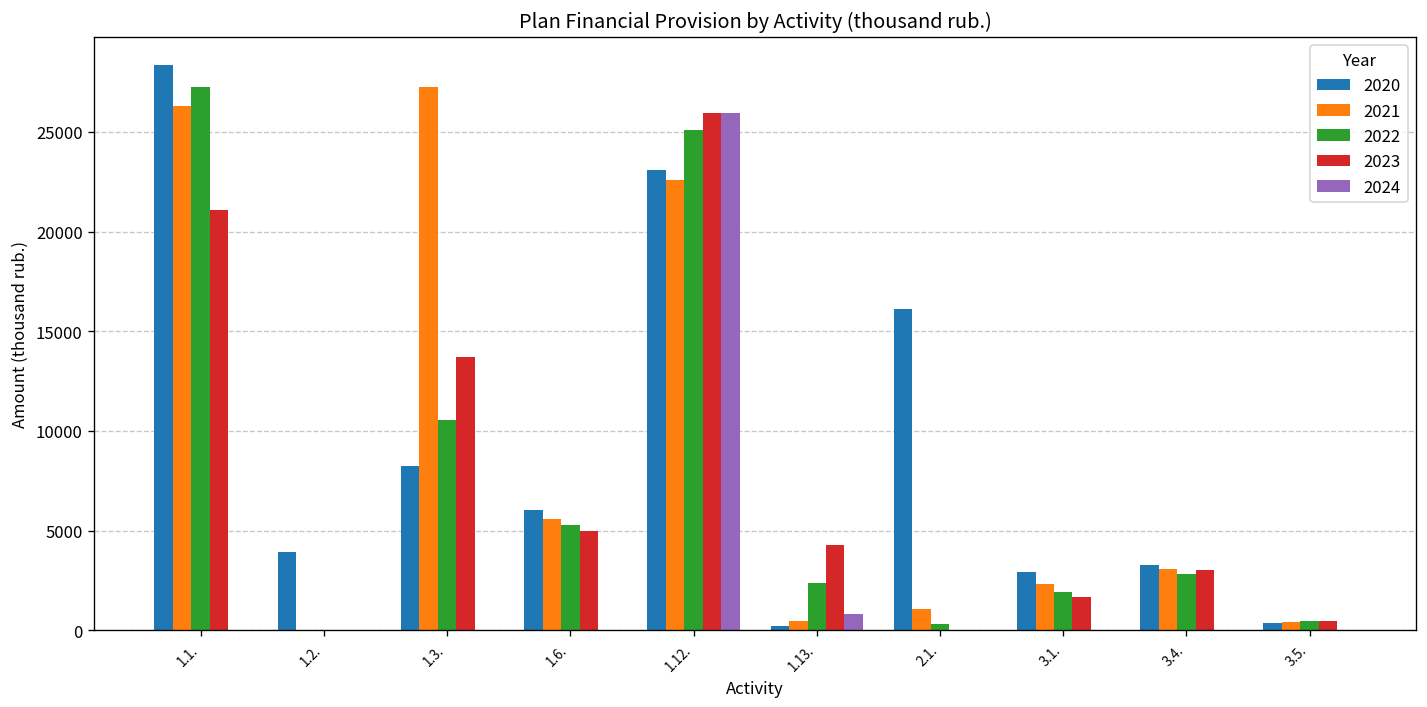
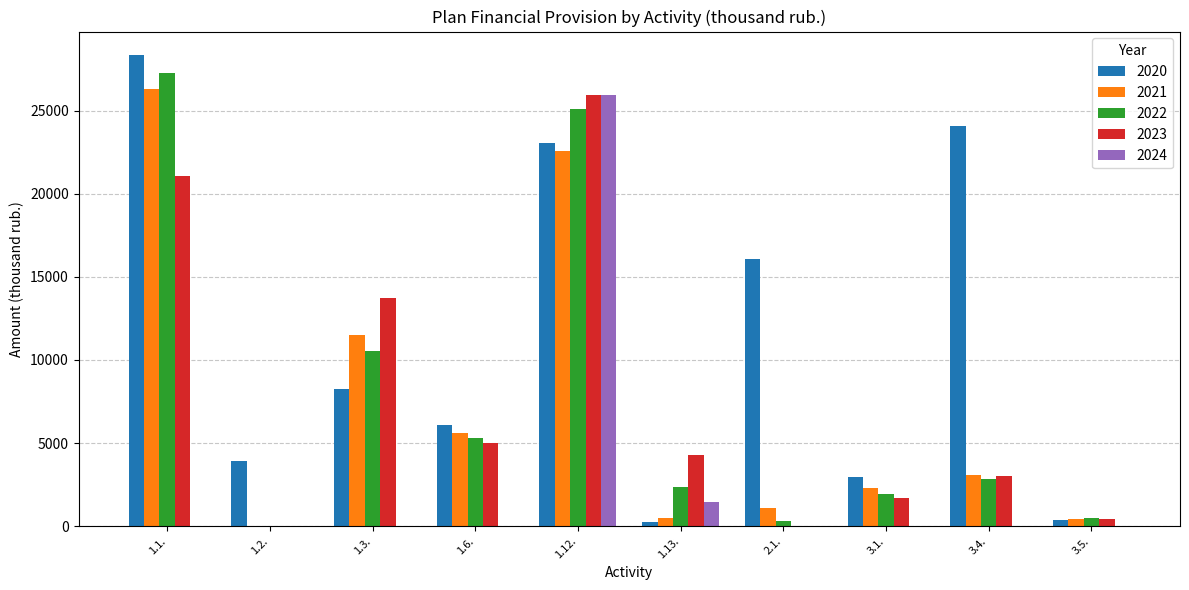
2021, 1.3.: 27200 -> 11500
2024, 1.13.: 800 -> 1400
2020, 3.4.: 3300 -> 24100
